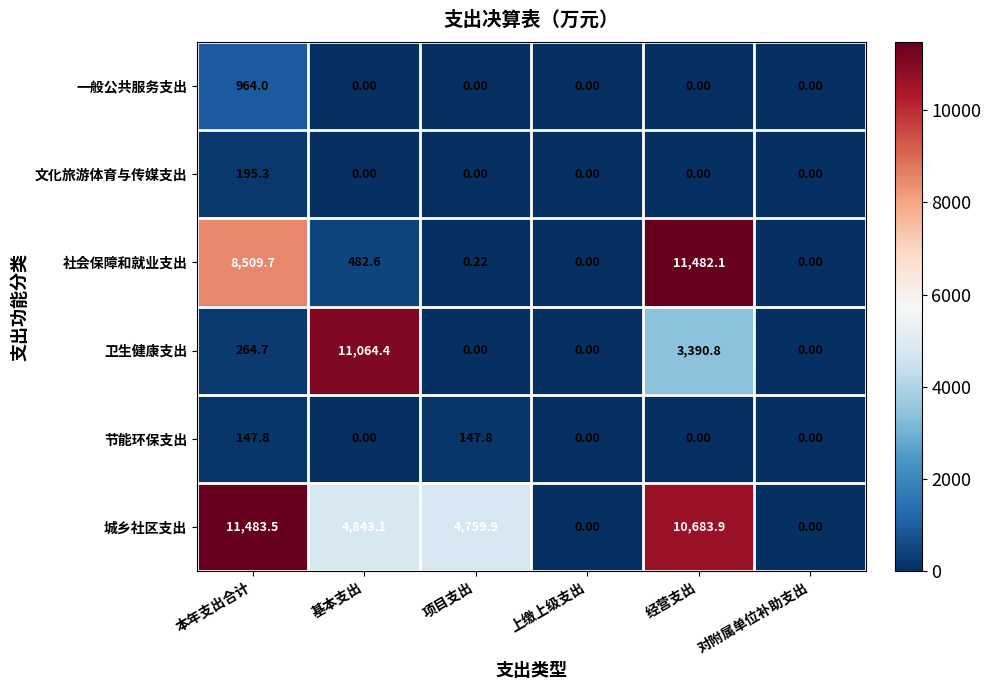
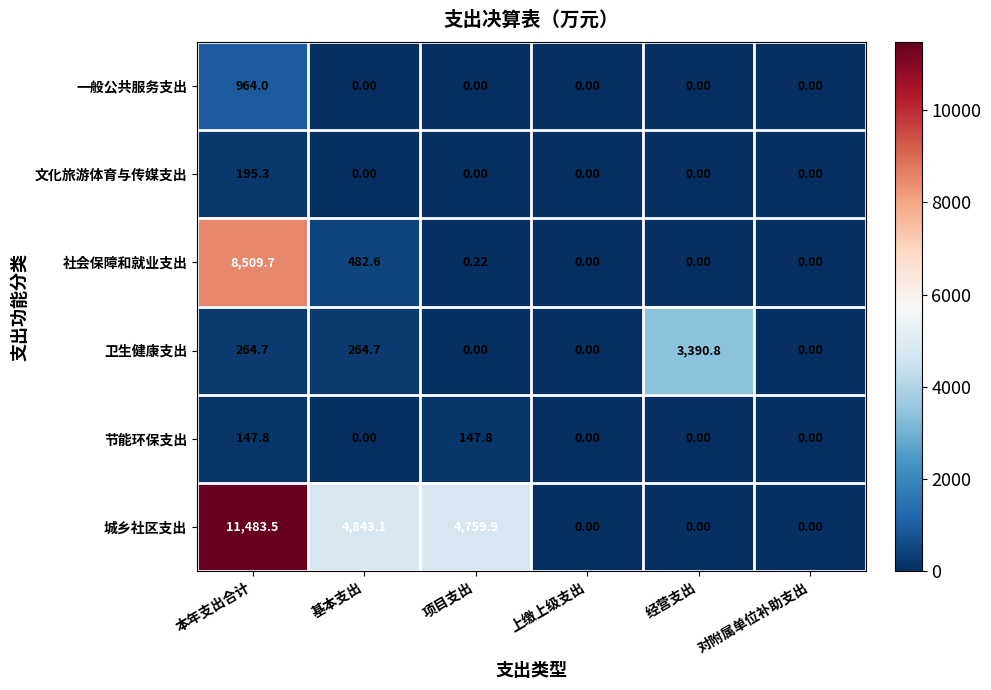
社会保障和就业支出, 经营支出: 11,482.1 -> 0.00
卫生健康支出, 基本支出: 11,064.4 -> 264.7
城乡社区支出, 经营支出: 10,683.9 -> 0.00
